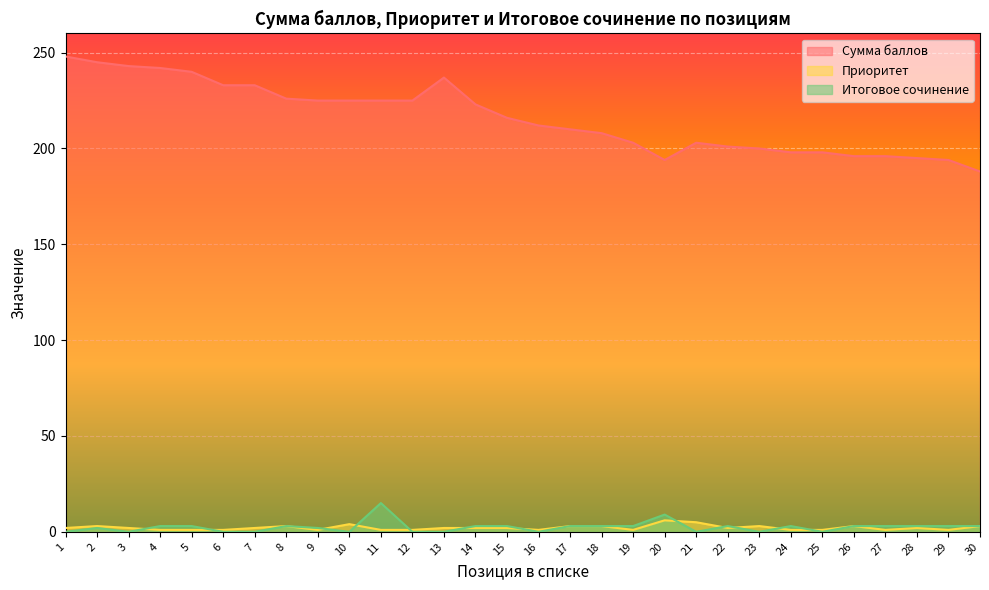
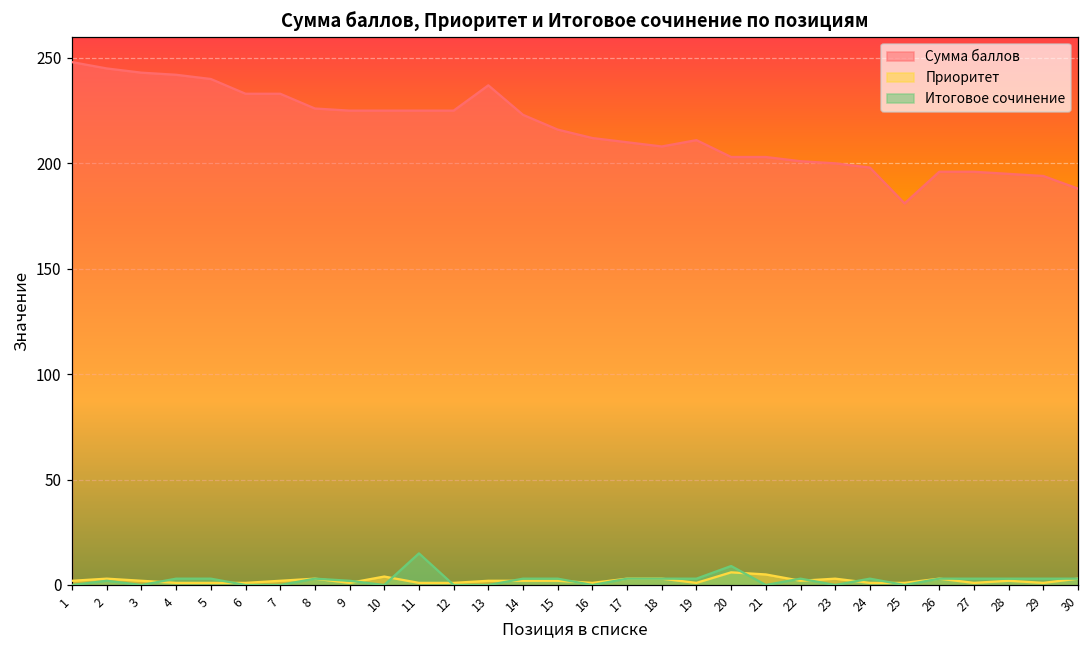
Сумма баллов, 19: 203 -> 211
Сумма баллов, 20: 194 -> 203
Сумма баллов, 25: 198 -> 181
